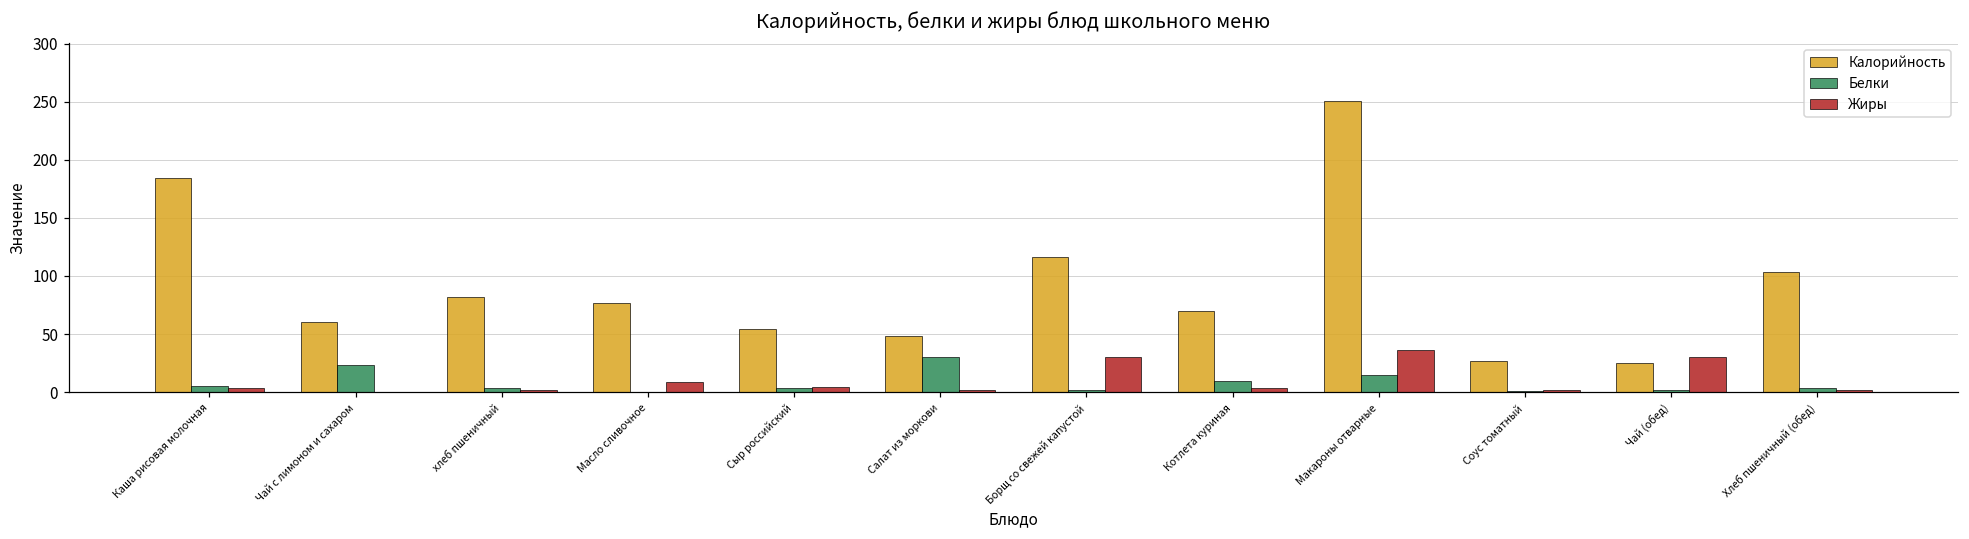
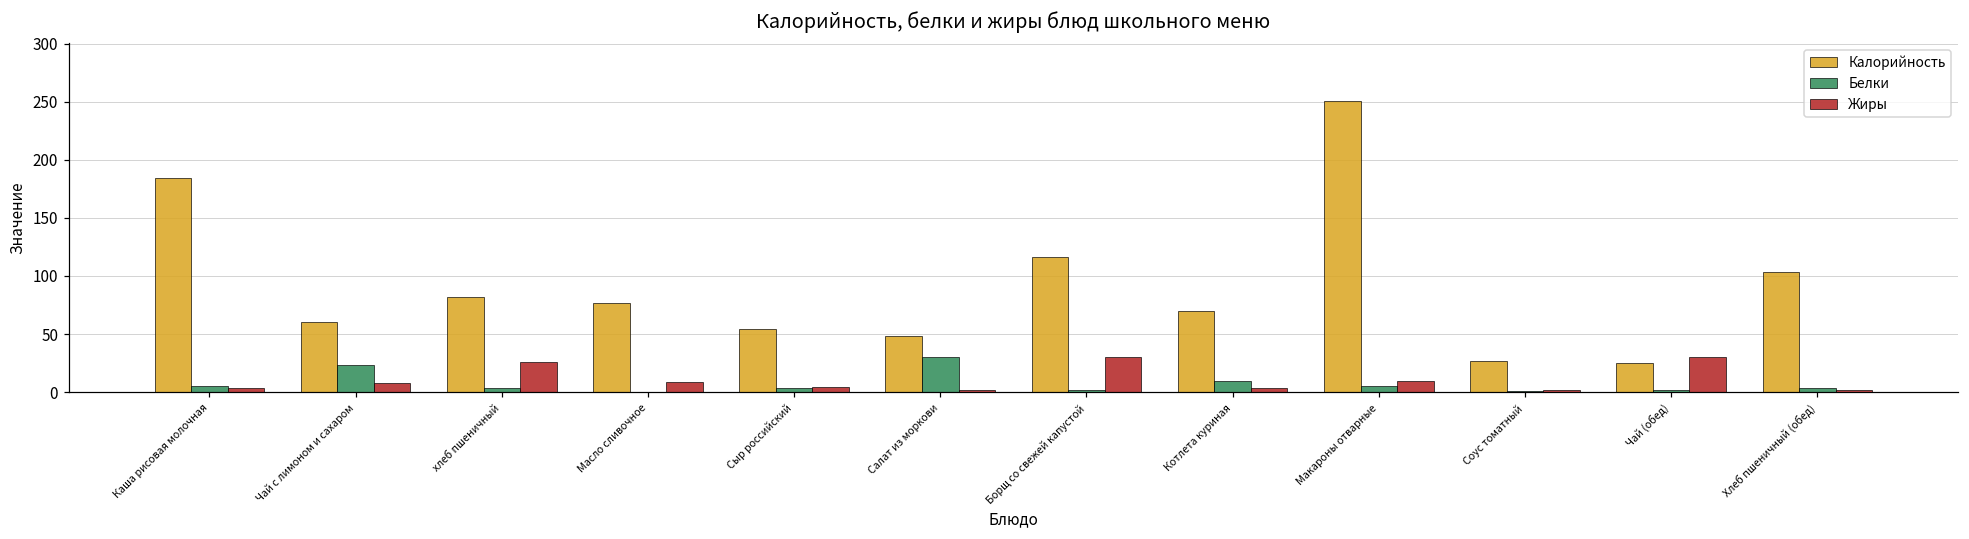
Жиры, Чай с лимоном и сахаром: 0 -> 8
Жиры, хлеб пшеничный: 1 -> 26
Белки, Макароны отварные: 15 -> 6
Жиры, Макароны отварные: 36 -> 9
